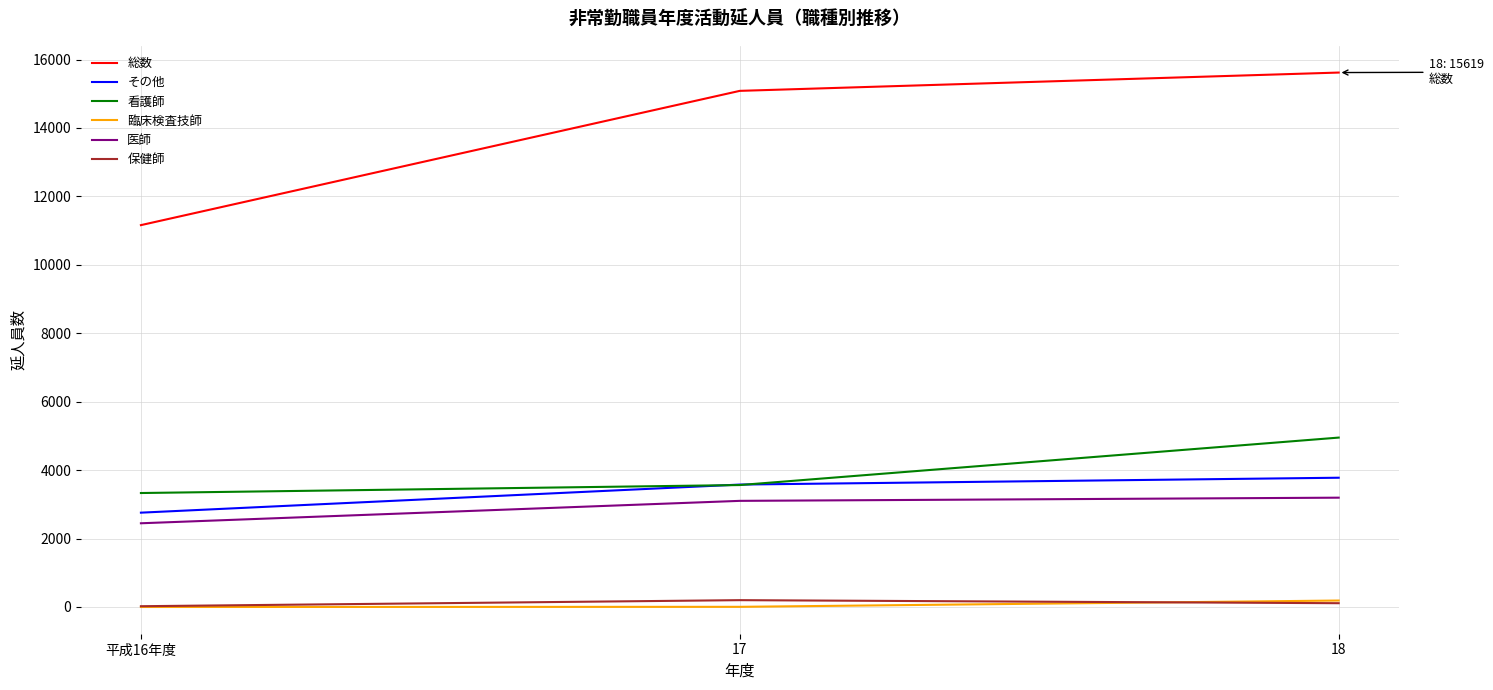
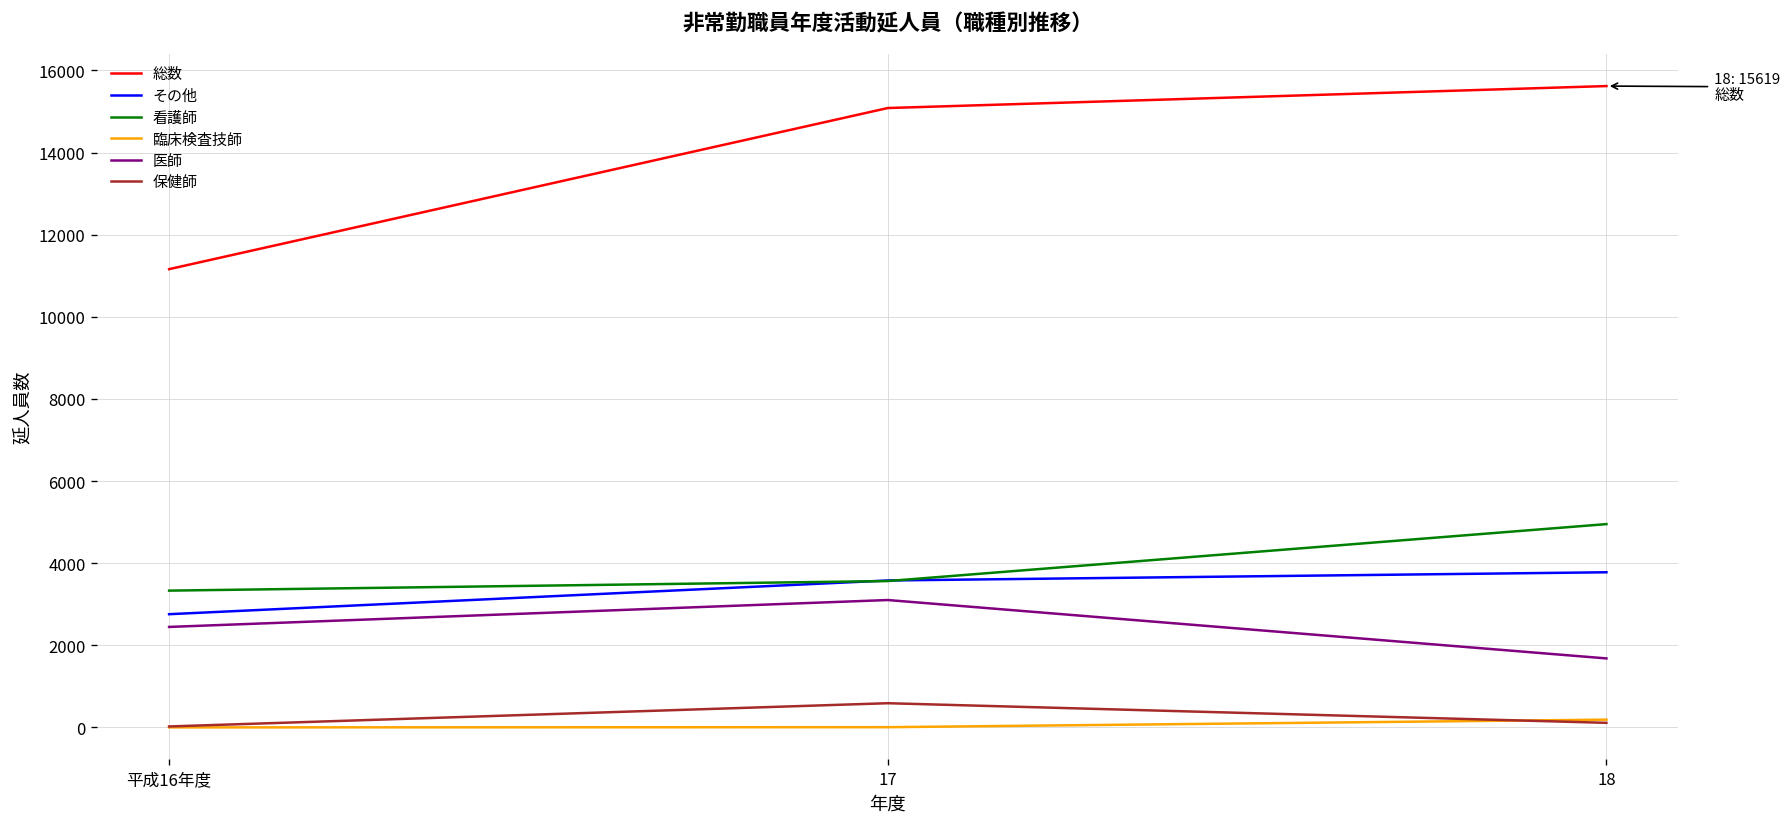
保健師, 17: 200 -> 600
医師, 18: 3200 -> 1700
